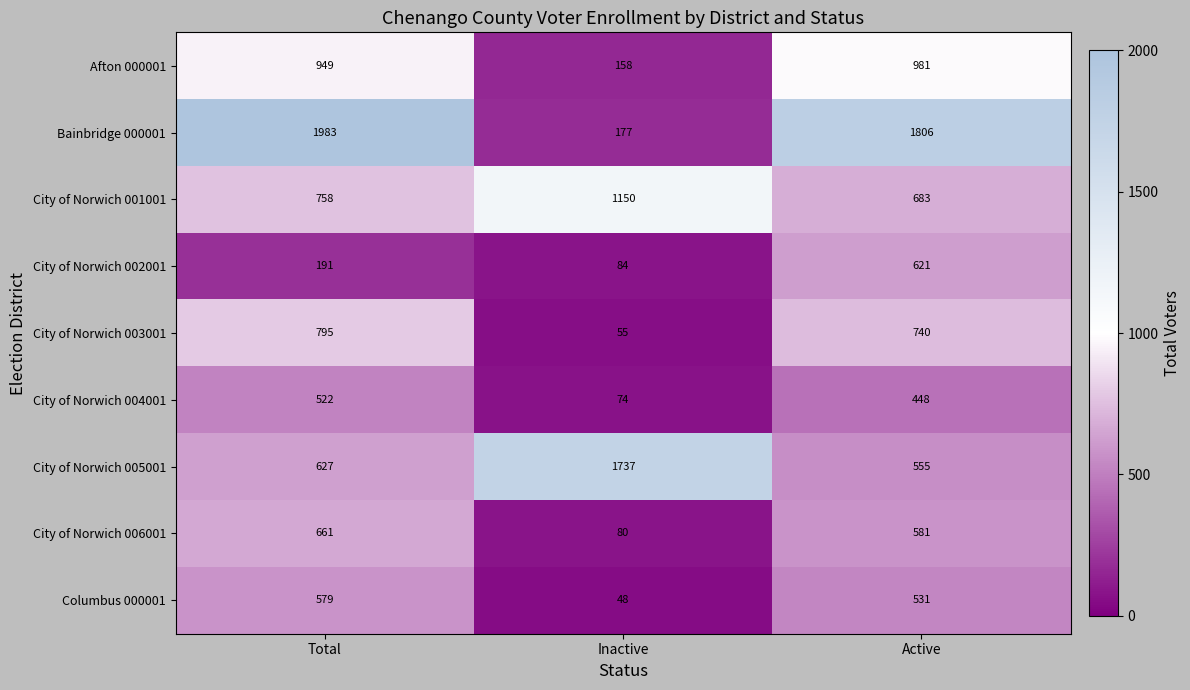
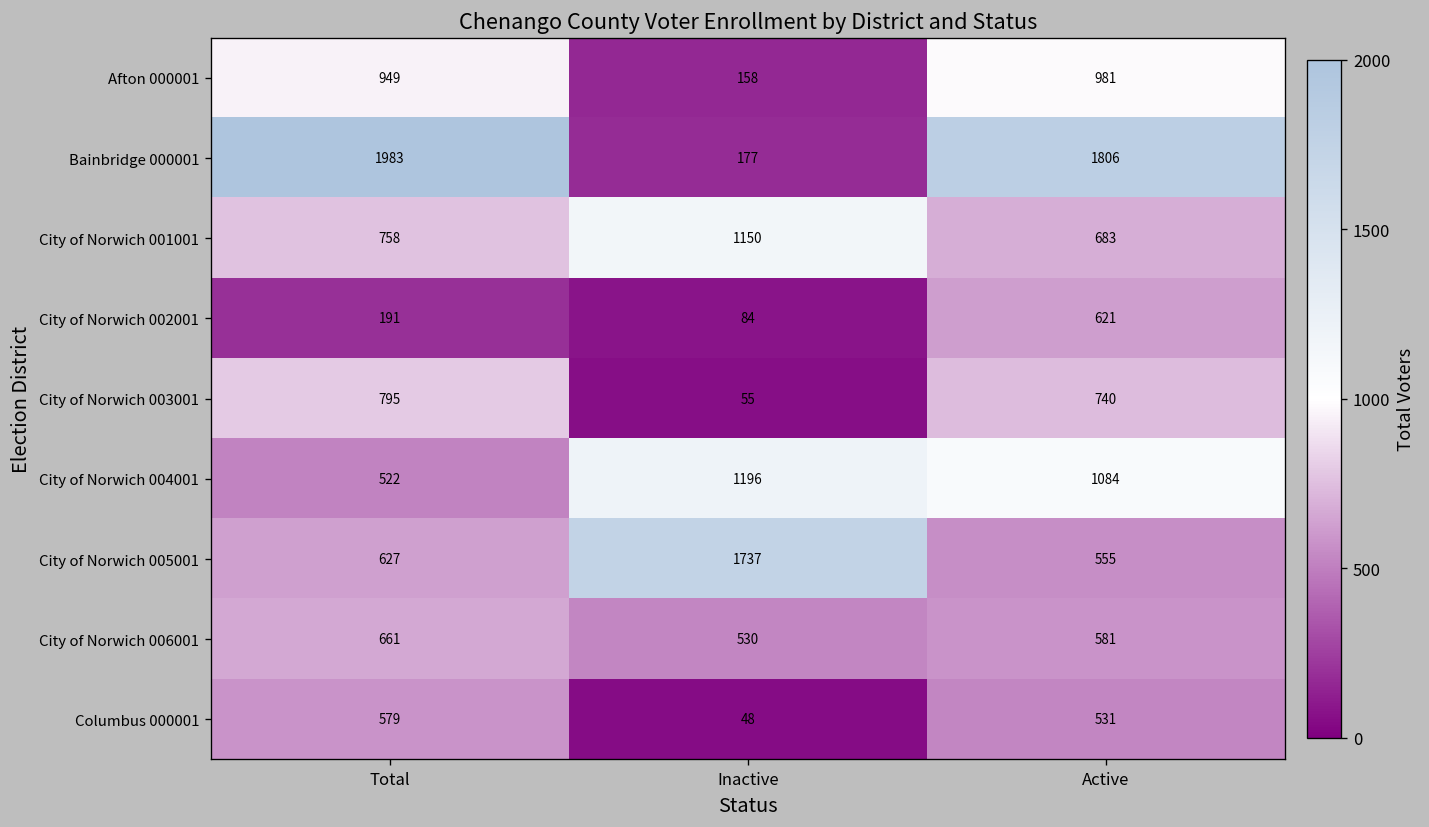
City of Norwich 004001, Inactive: 74 -> 1196
City of Norwich 004001, Active: 448 -> 1084
City of Norwich 006001, Inactive: 80 -> 530
